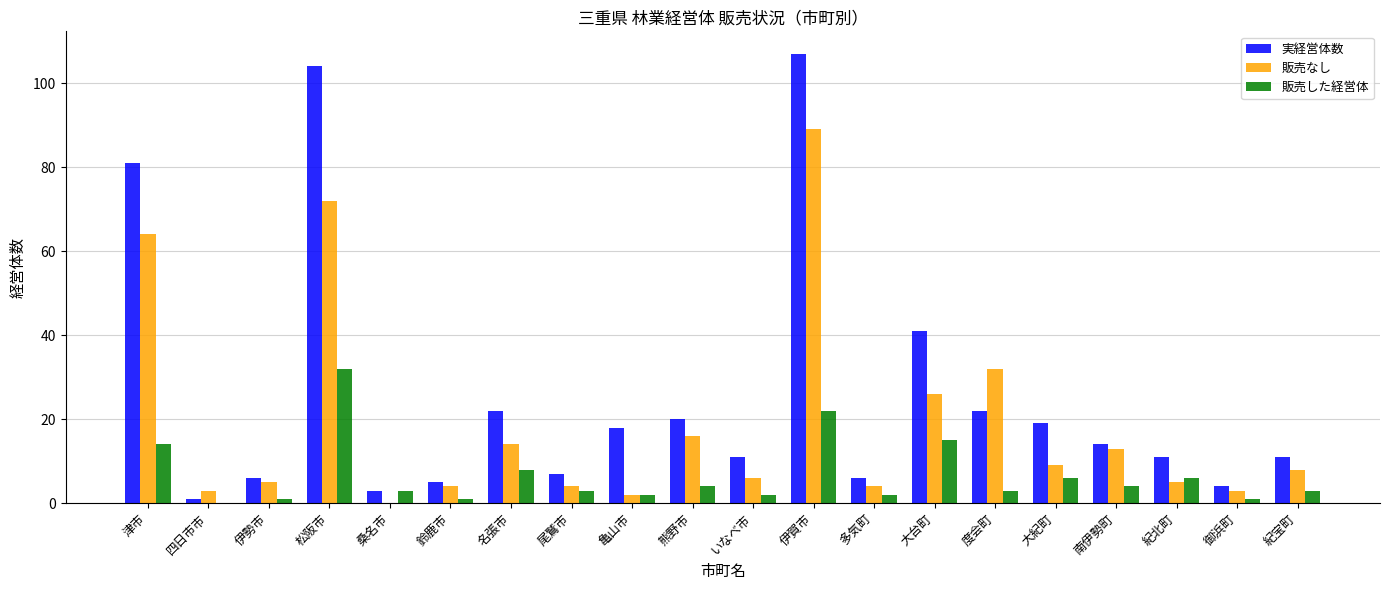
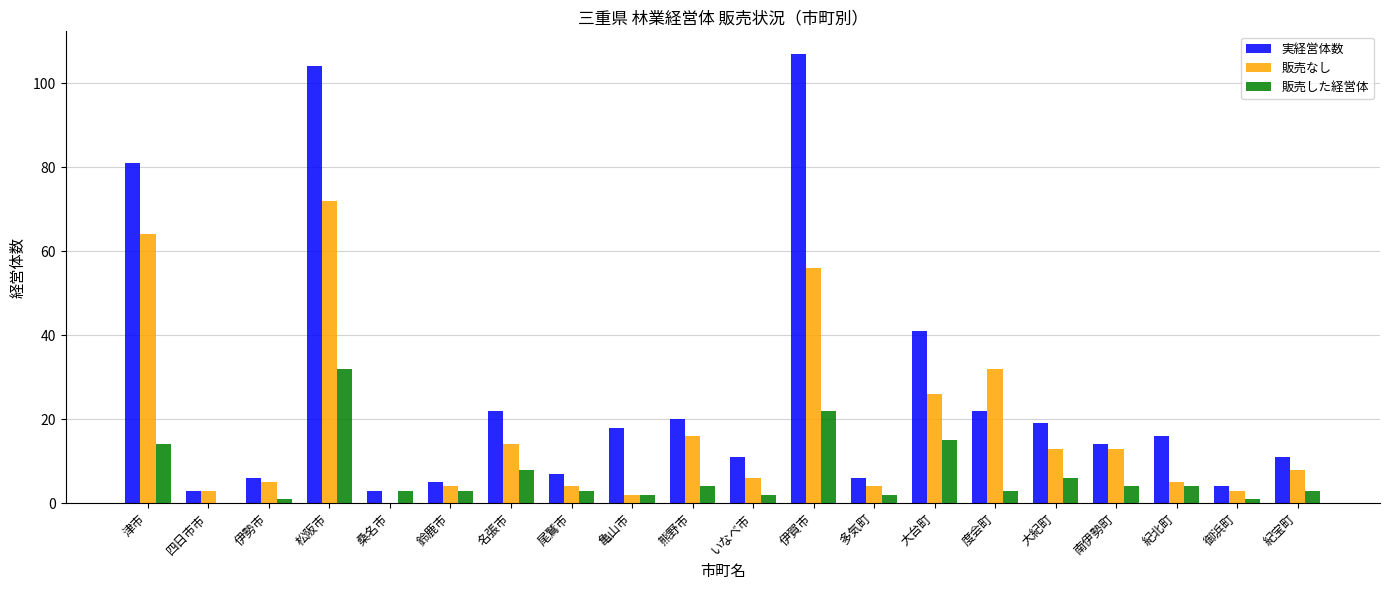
実経営体数, 四日市市: 1 -> 3
販売した経営体, 鈴鹿市: 1 -> 3
販売なし, 伊賀市: 89 -> 56
販売なし, 大紀町: 9 -> 13
実経営体数, 紀北町: 11 -> 16
販売した経営体, 紀北町: 6 -> 4
